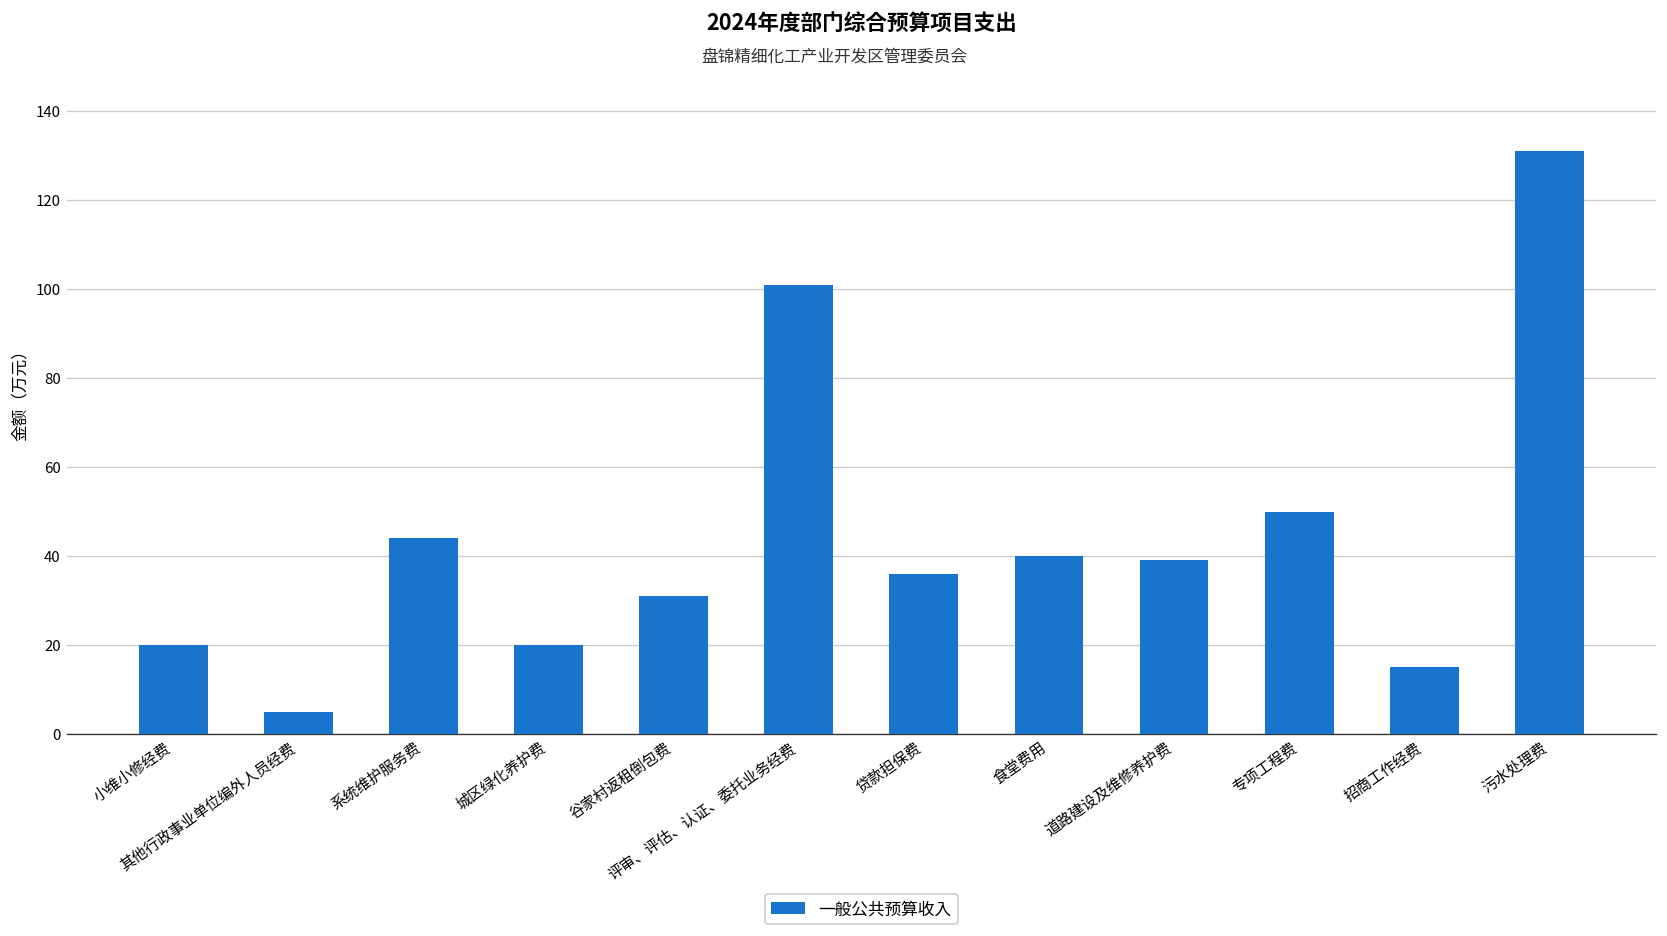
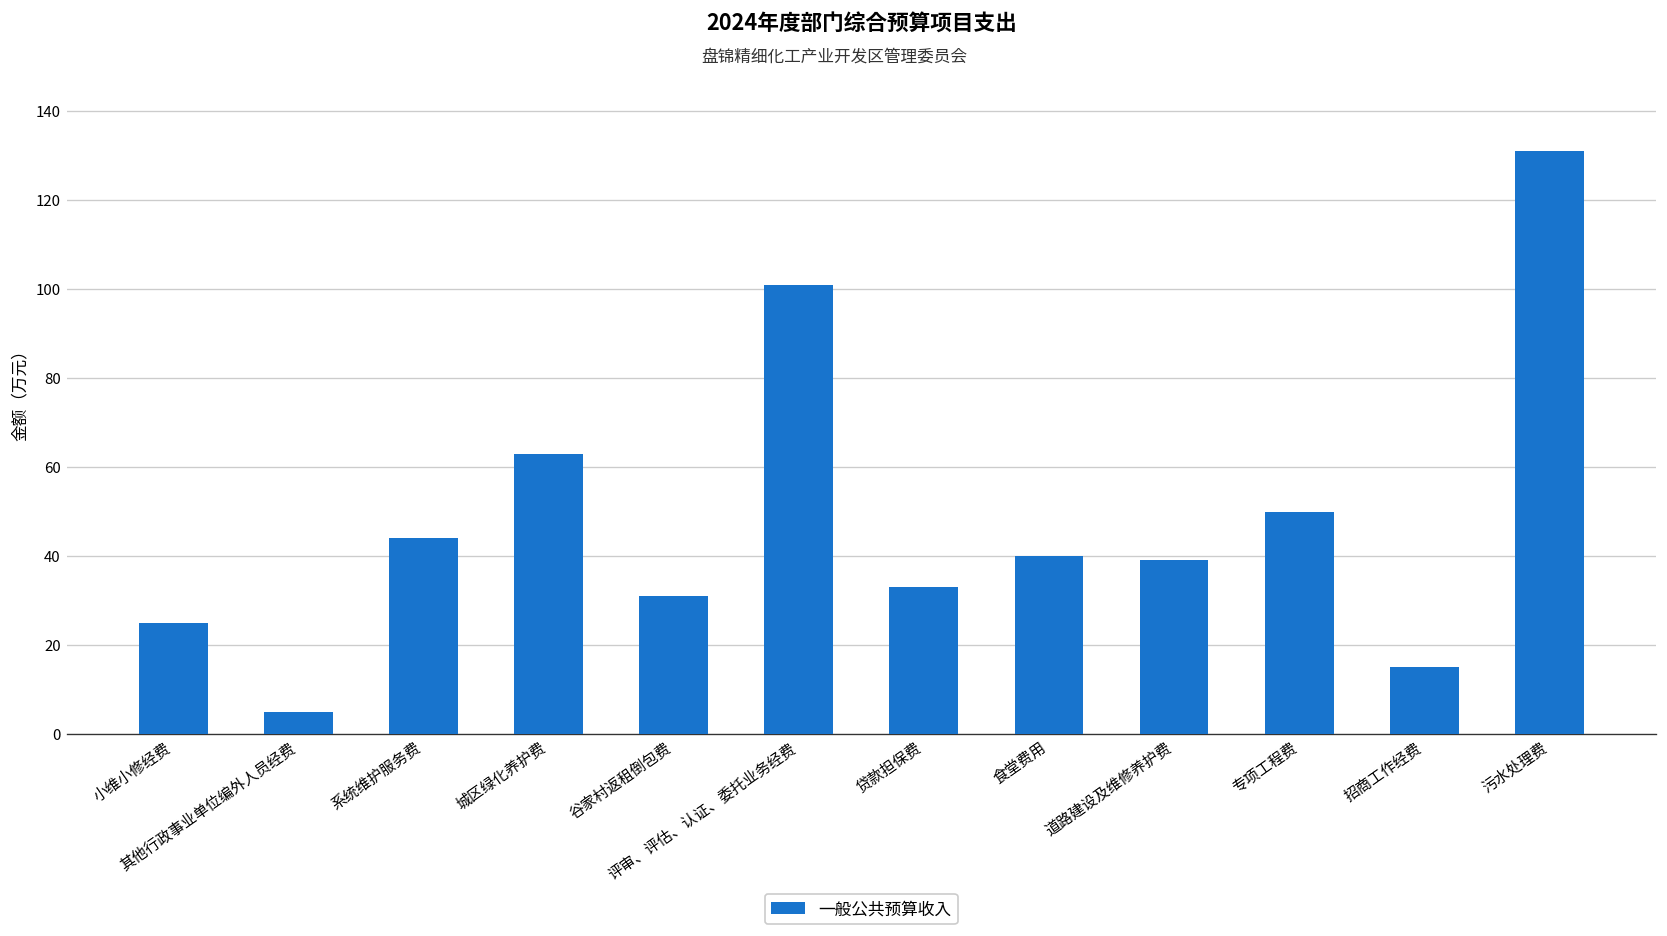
小维小修经费: 20 -> 25
城区绿化养护费: 20 -> 63
贷款担保费: 36 -> 33
